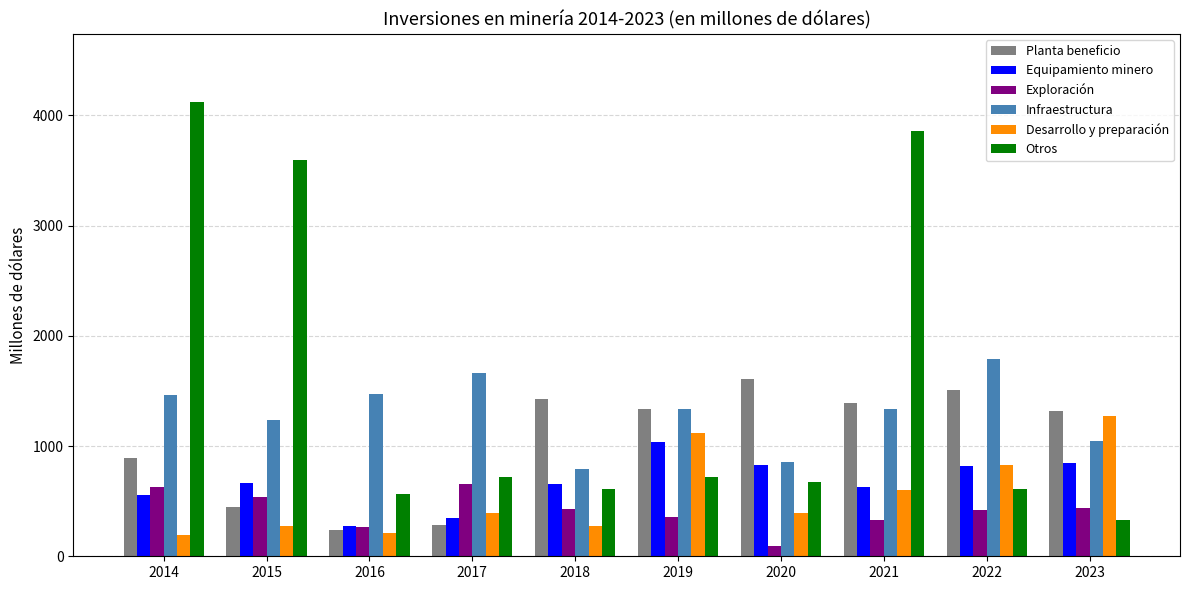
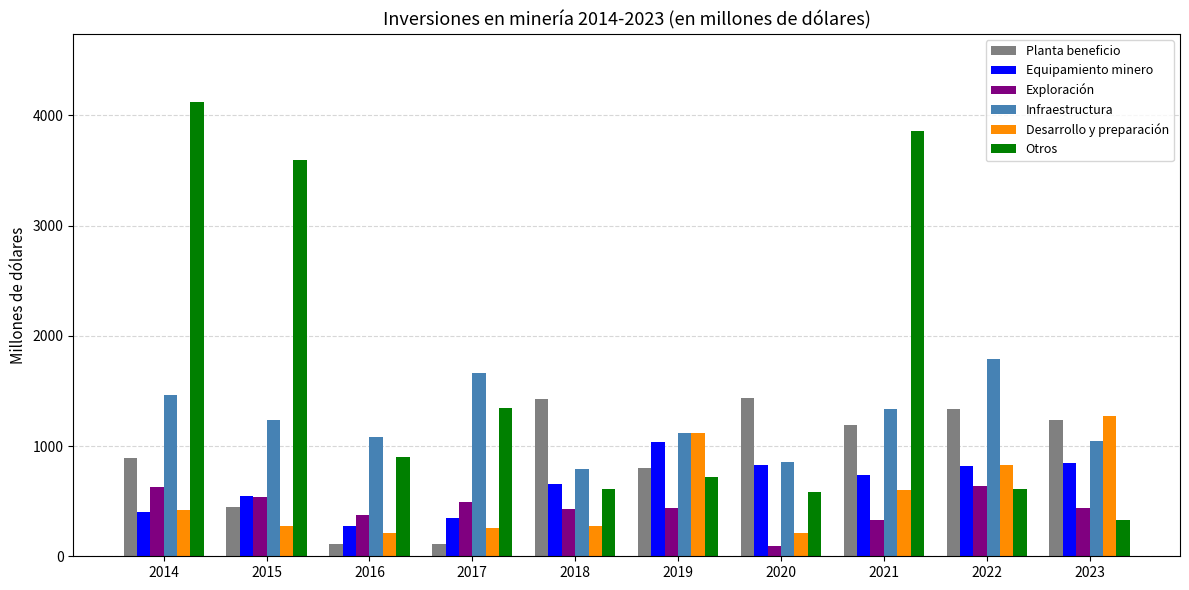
Equipamiento minero, 2014: 560 -> 400
Desarrollo y preparación, 2014: 190 -> 420
Equipamiento minero, 2015: 670 -> 550
Planta beneficio, 2016: 240 -> 120
Exploración, 2016: 260 -> 380
Infraestructura, 2016: 1470 -> 1080
Otros, 2016: 560 -> 900
Planta beneficio, 2017: 290 -> 110
Exploración, 2017: 650 -> 500
Desarrollo y preparación, 2017: 390 -> 260
Otros, 2017: 720 -> 1350
Planta beneficio, 2019: 1340 -> 800
Exploración, 2019: 360 -> 440
Infraestructura, 2019: 1330 -> 1110
Planta beneficio, 2020: 1610 -> 1430
Desarrollo y preparación, 2020: 390 -> 210
Otros, 2020: 670 -> 580
Planta beneficio, 2021: 1390 -> 1190
Equipamiento minero, 2021: 630 -> 740
Planta beneficio, 2022: 1510 -> 1330
Exploración, 2022: 420 -> 640
Planta beneficio, 2023: 1320 -> 1230
